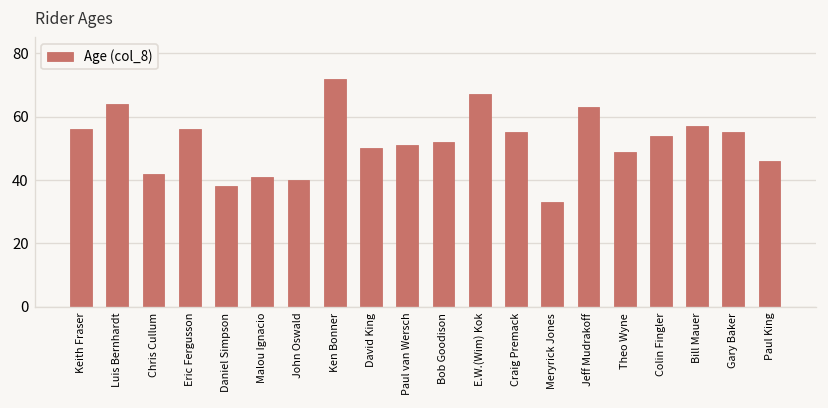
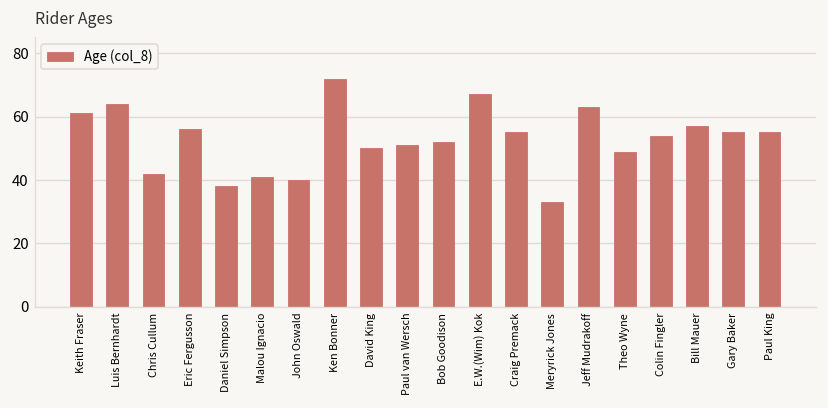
Keith Fraser: 56 -> 61
Paul King: 46 -> 55
